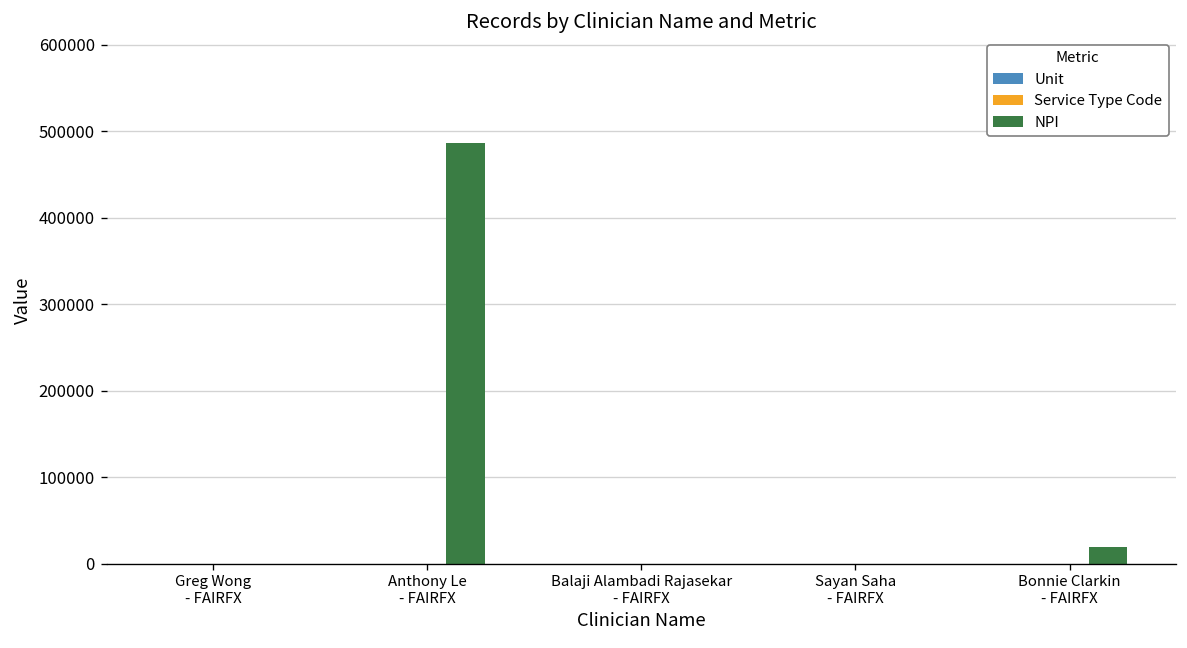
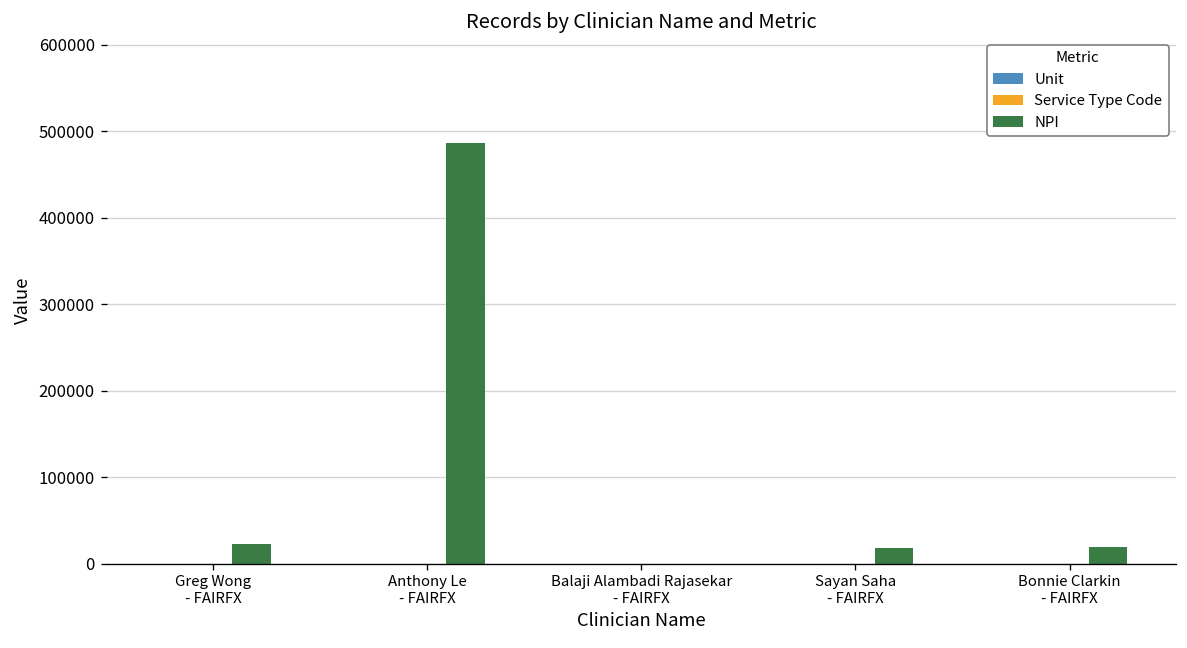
NPI, Greg Wong - FAIRFX: 0 -> 20000
NPI, Sayan Saha - FAIRFX: 0 -> 20000
